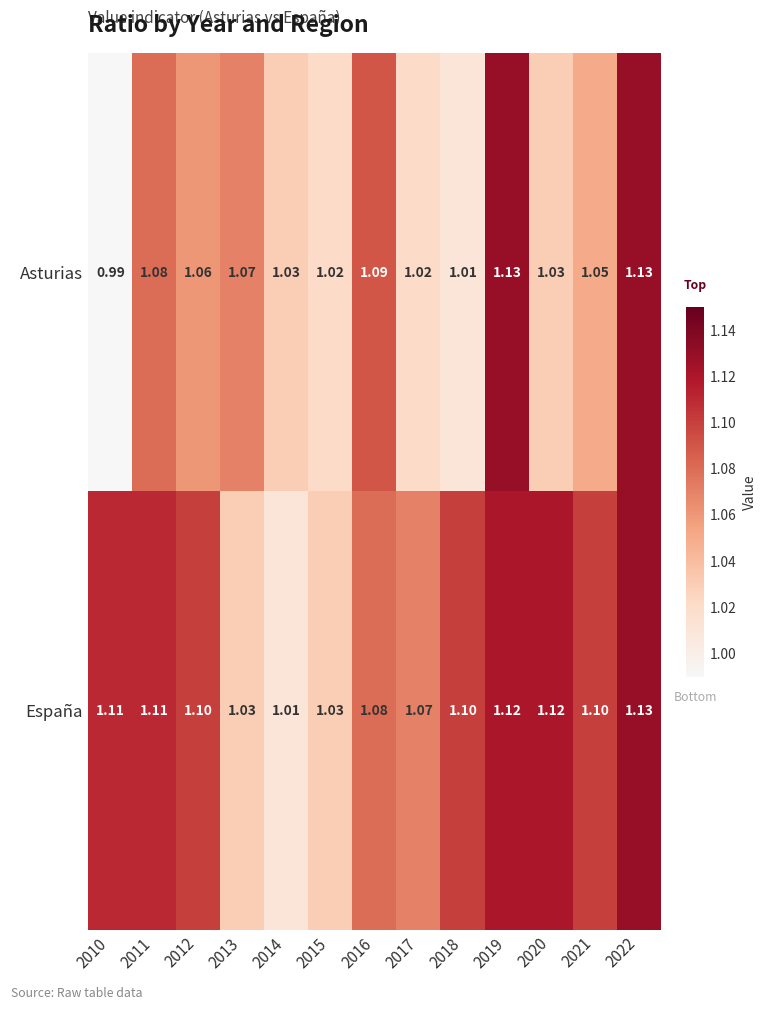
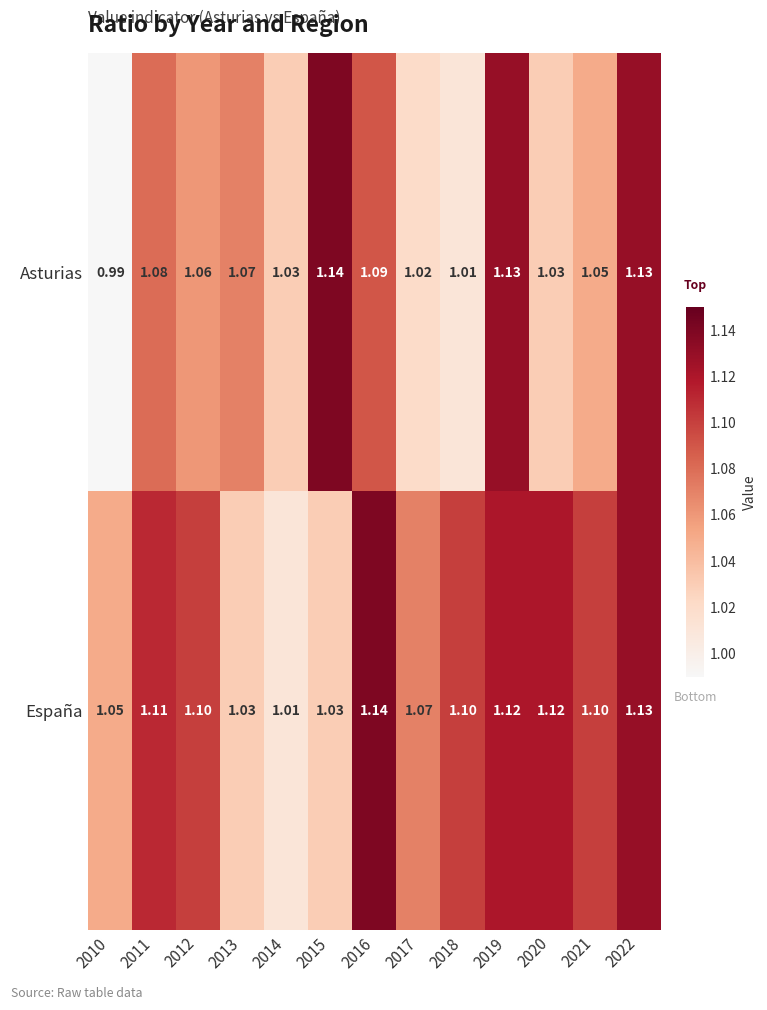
Asturias, 2015: 1.02 -> 1.14
España, 2010: 1.11 -> 1.05
España, 2016: 1.08 -> 1.14
